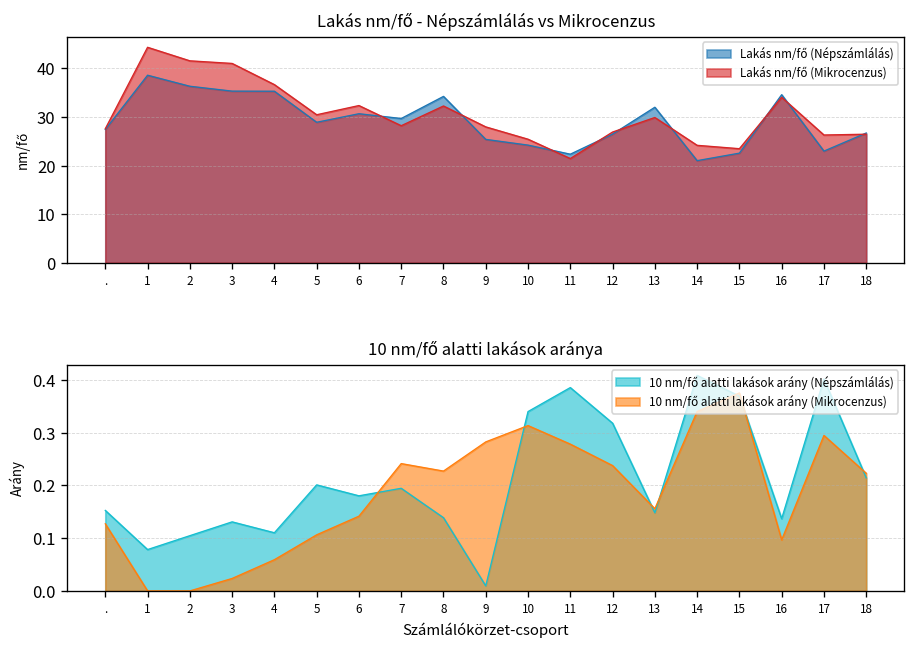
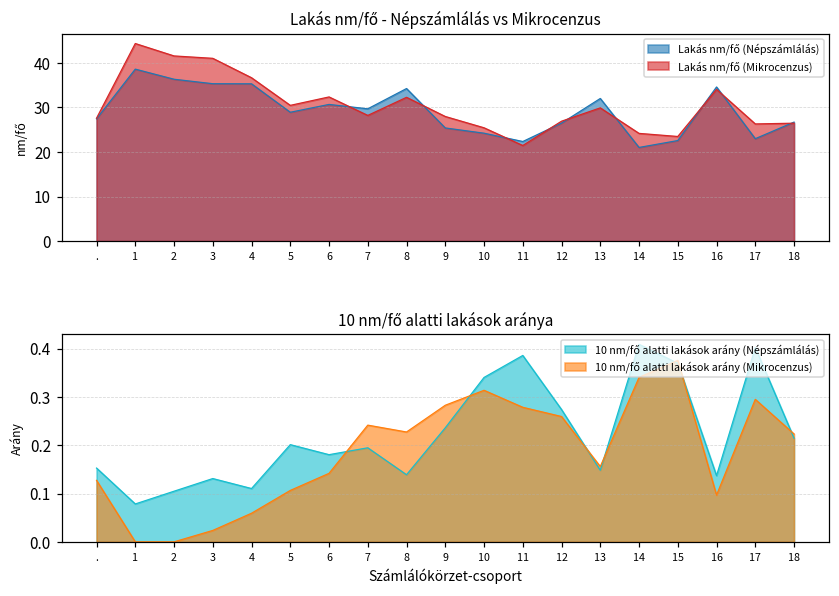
10 nm/fő alatti lakások aránya, 10 nm/fő alatti lakások arány (Népszámlálás), 9: 0.01 -> 0.24
10 nm/fő alatti lakások aránya, 10 nm/fő alatti lakások arány (Népszámlálás), 12: 0.32 -> 0.27
10 nm/fő alatti lakások aránya, 10 nm/fő alatti lakások arány (Mikrocenzus), 12: 0.24 -> 0.26
